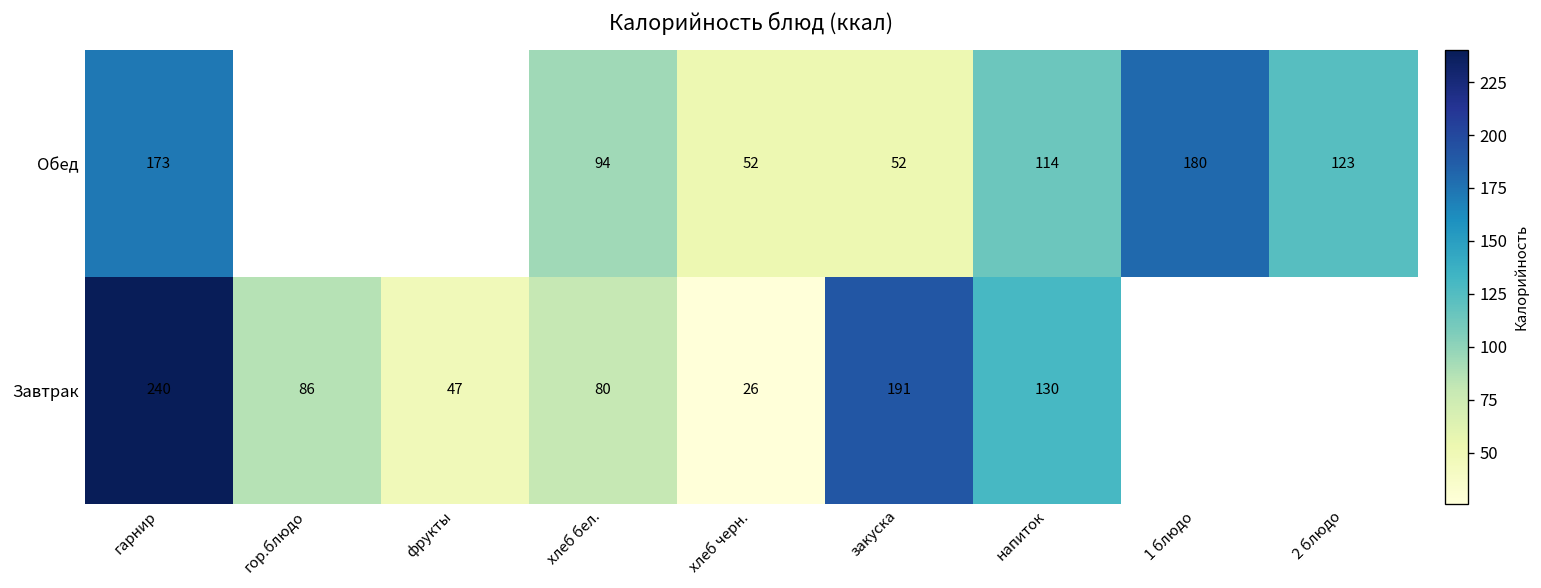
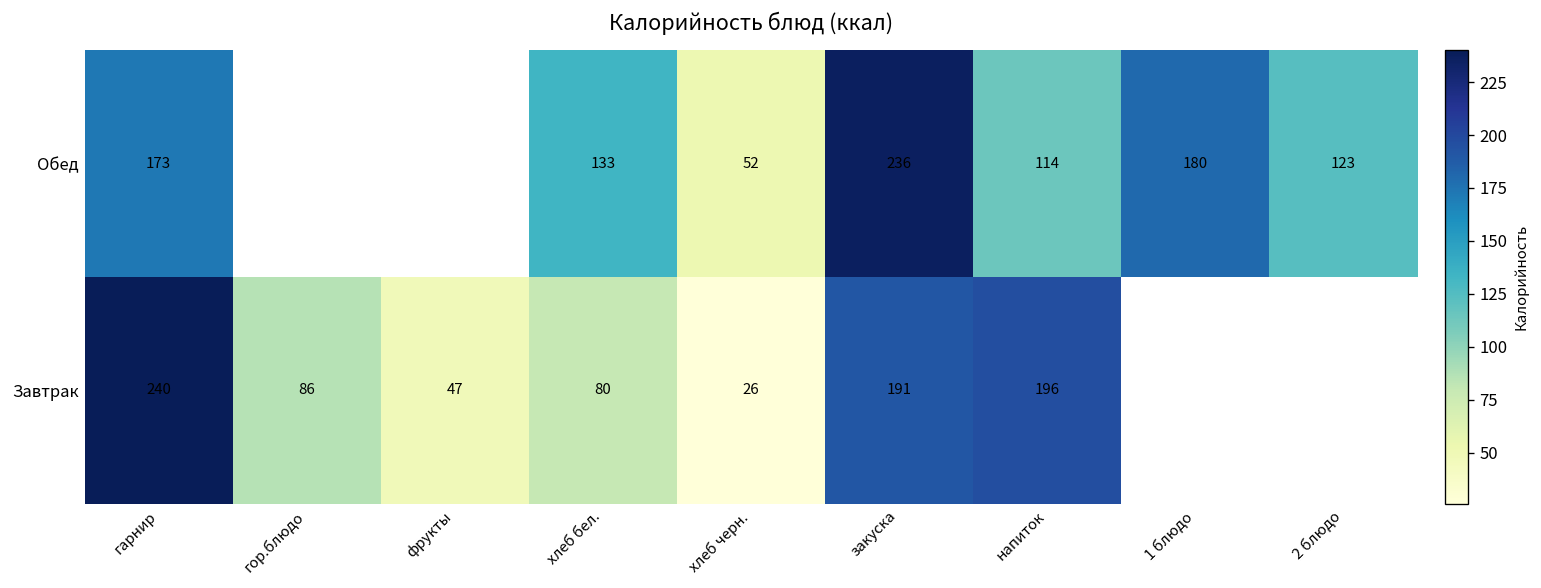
Обед, хлеб бел.: 94 -> 133
Обед, закуска: 52 -> 236
Завтрак, напиток: 130 -> 196
